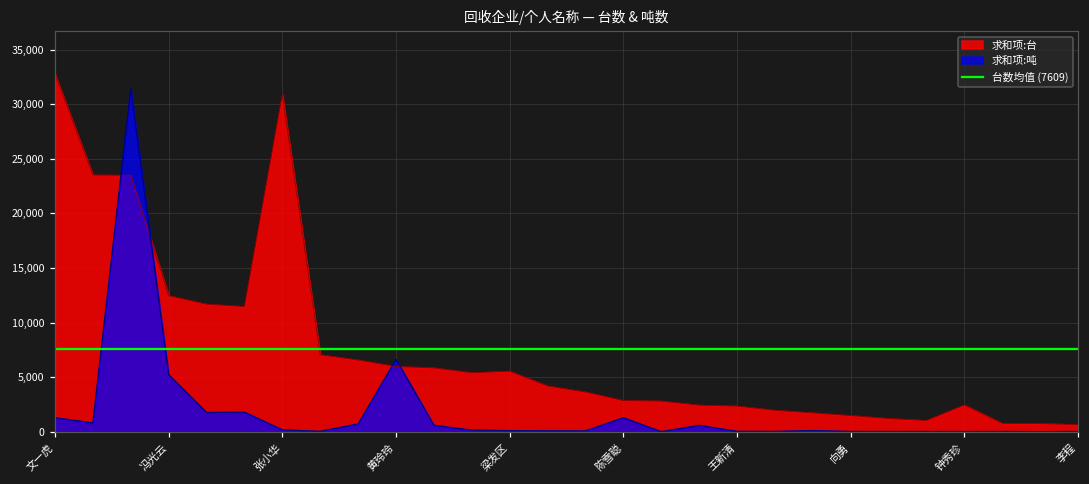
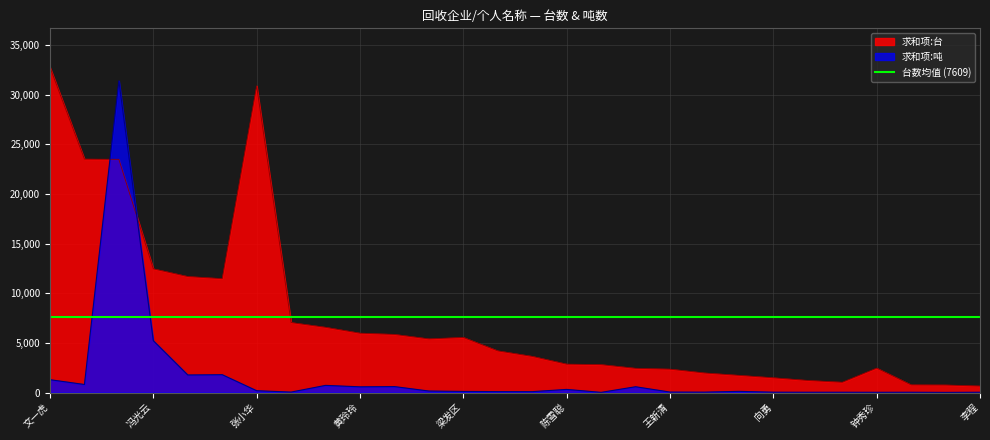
求和项:吨, 黄玲玲: 7,000 -> 1,000
求和项:吨, 陈雪聪: 1,000 -> 0
